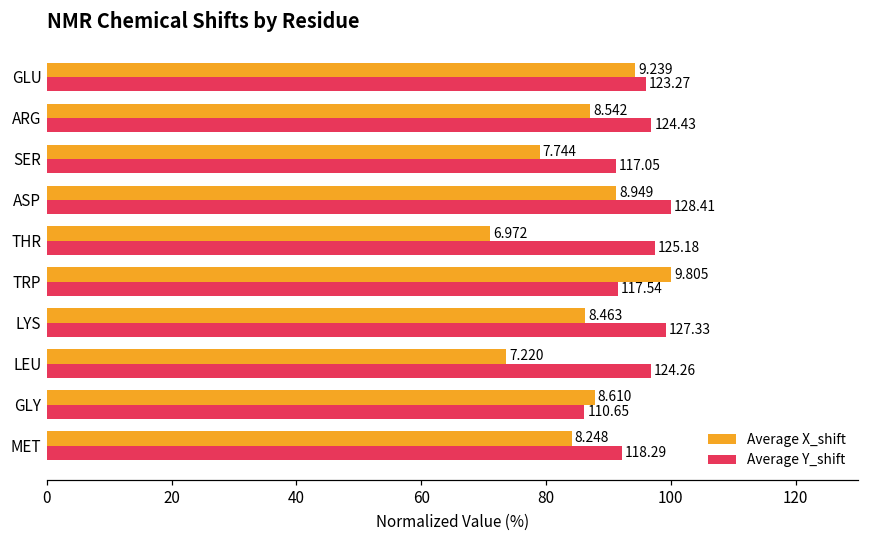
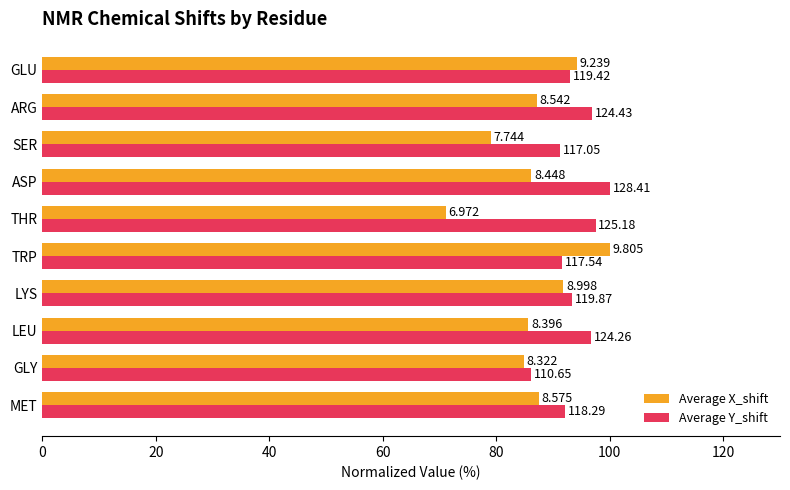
Average Y_shift, GLU: 123.27 -> 119.42
Average X_shift, ASP: 8.949 -> 8.448
Average X_shift, LYS: 8.463 -> 8.998
Average Y_shift, LYS: 127.33 -> 119.87
Average X_shift, LEU: 7.220 -> 8.396
Average X_shift, GLY: 8.610 -> 8.322
Average X_shift, MET: 8.248 -> 8.575
